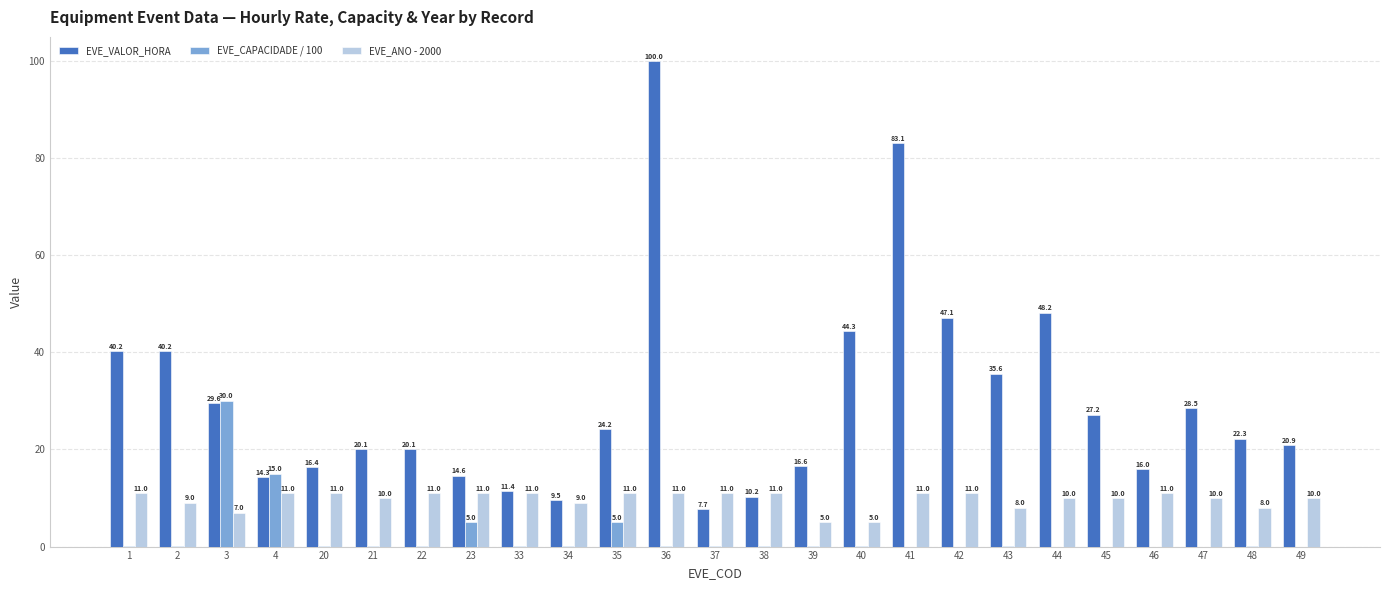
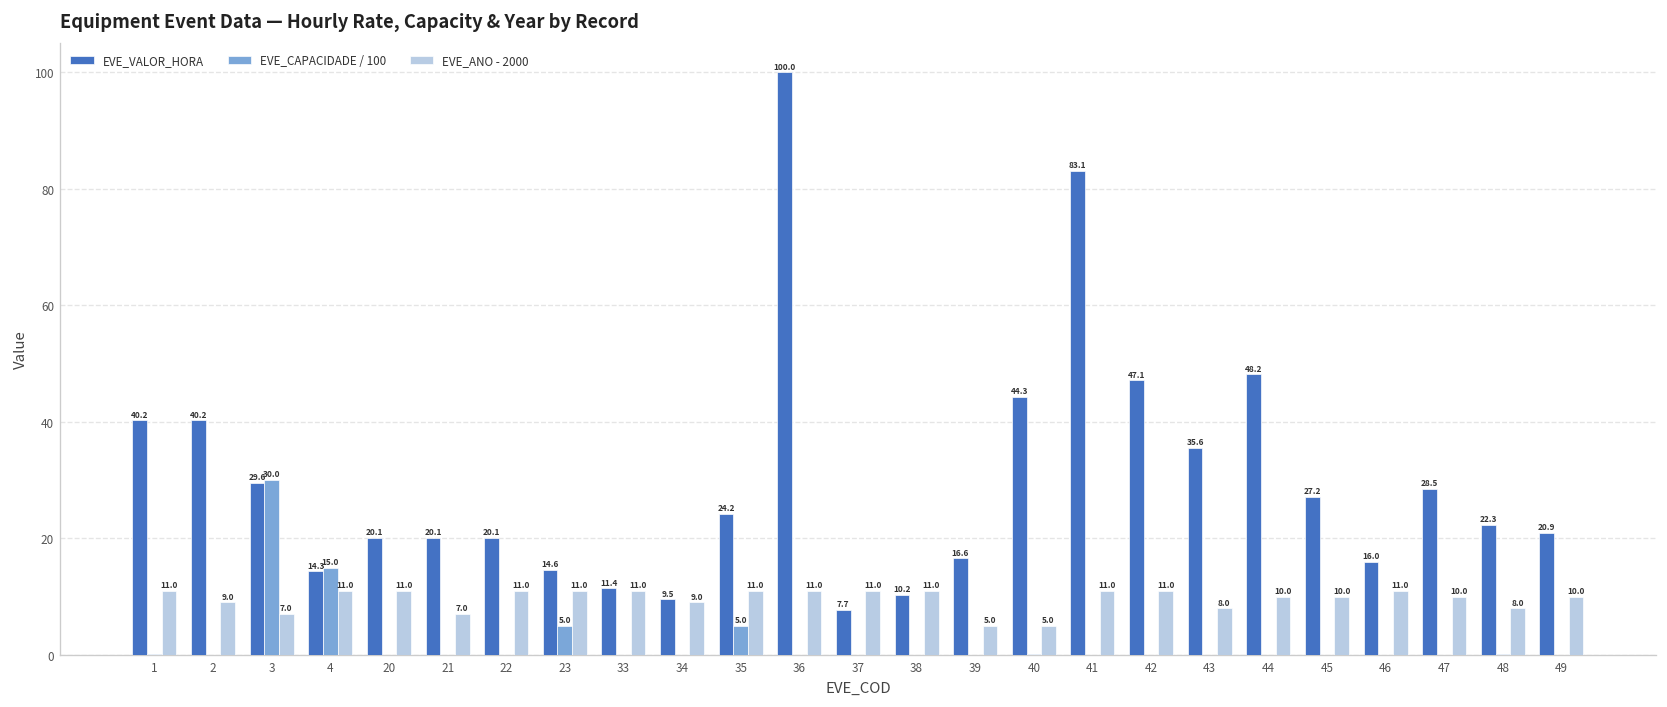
EVE_VALOR_HORA, 20: 16.4 -> 20.1
EVE_ANO - 2000, 21: 10.0 -> 7.0
